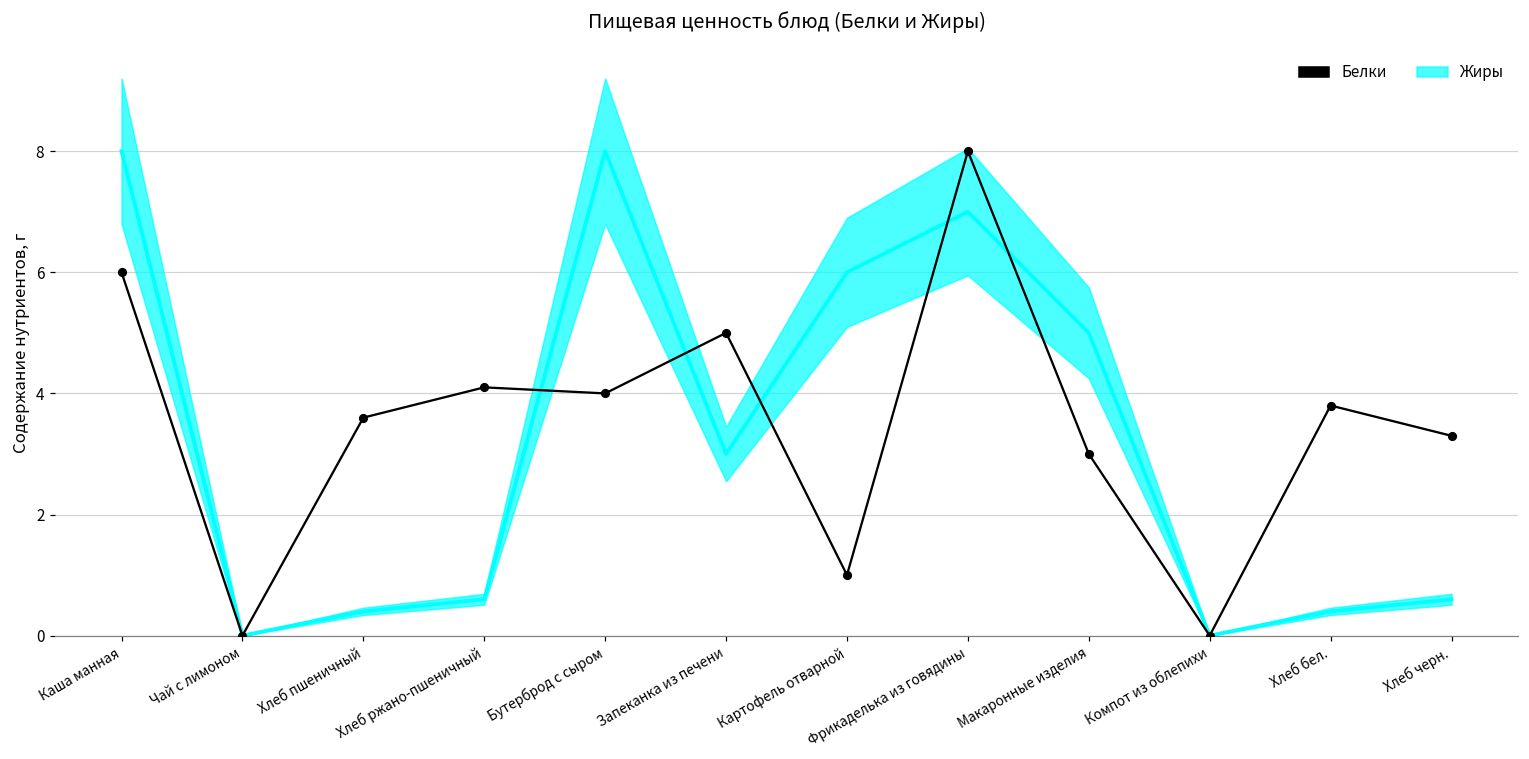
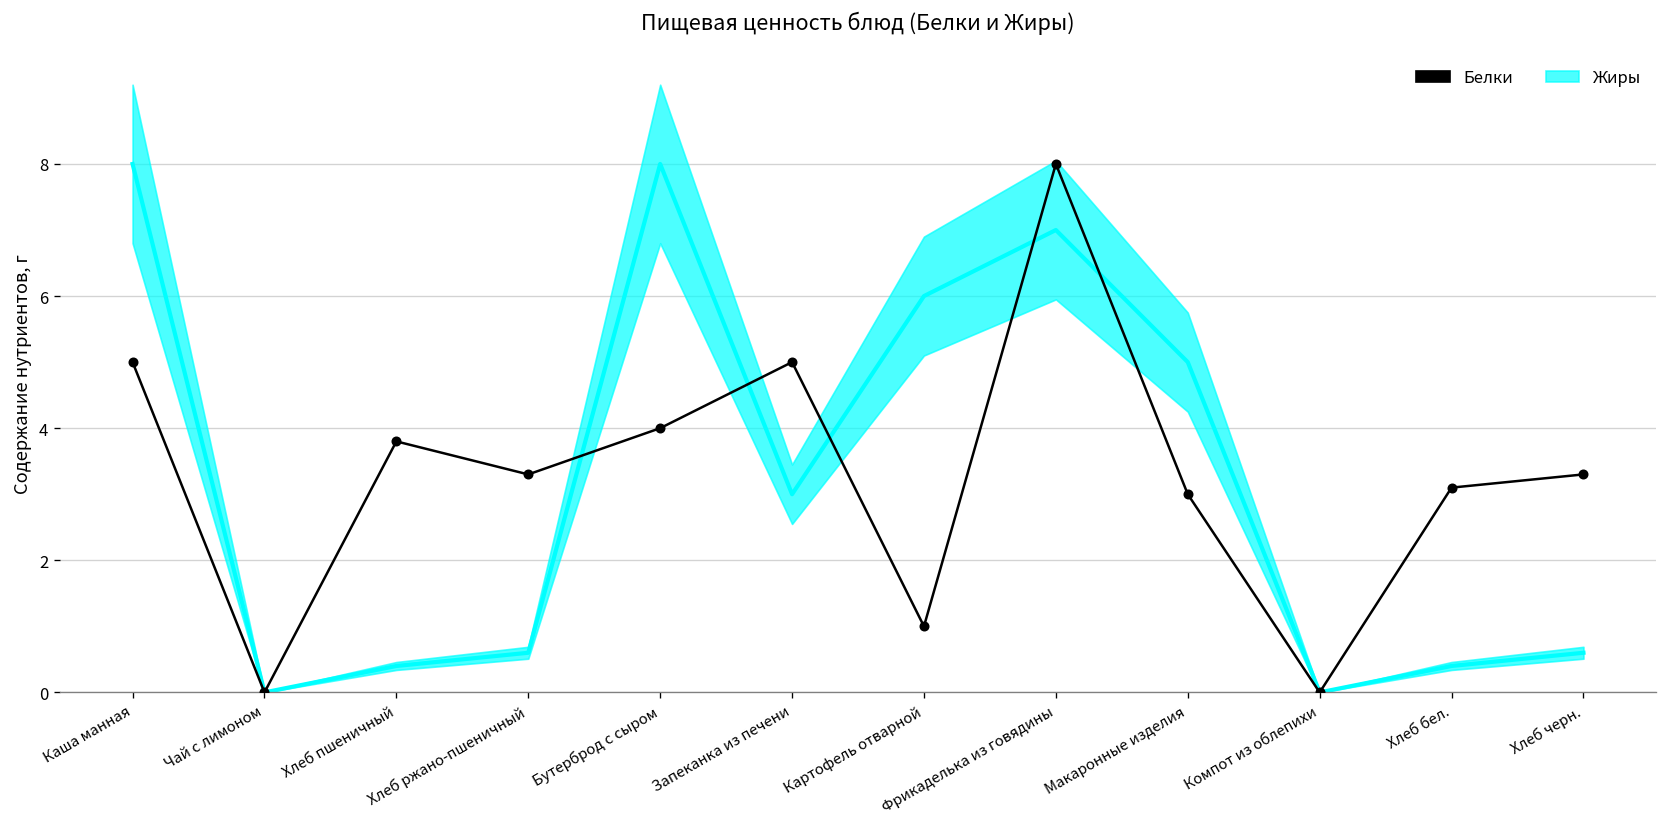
Белки, Каша манная: 6 -> 5
Белки, Хлеб пшеничный: 3.6 -> 3.8
Белки, Хлеб ржано-пшеничный: 4.1 -> 3.3
Белки, Хлеб бел.: 3.8 -> 3.1
